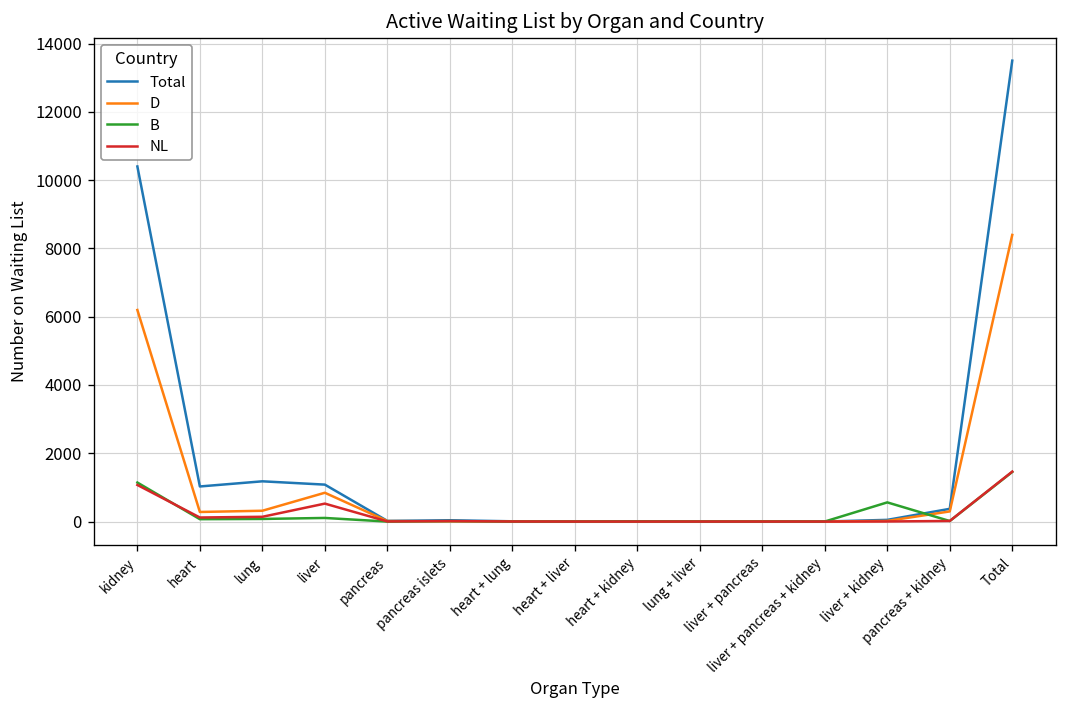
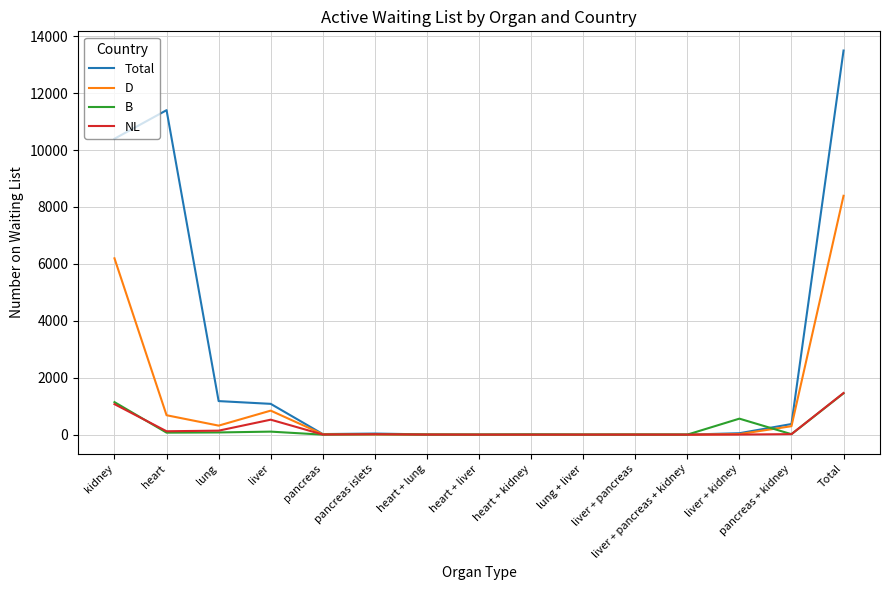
Total, heart: 1000 -> 11400
D, heart: 300 -> 700
